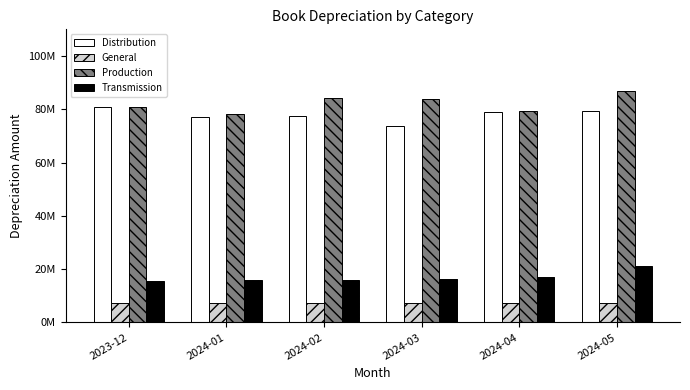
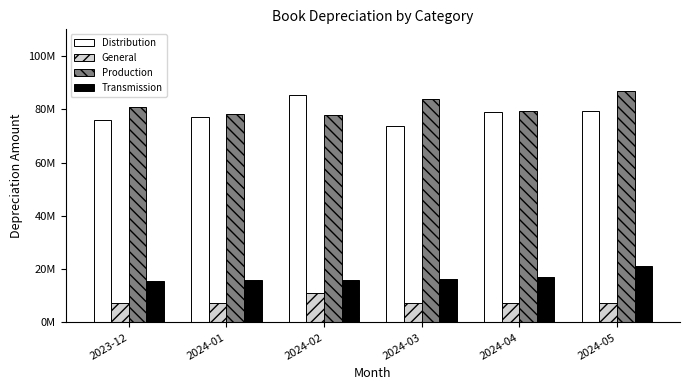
Distribution, 2023-12: 81000000 -> 76000000
Distribution, 2024-02: 78000000 -> 85000000
General, 2024-02: 8000000 -> 11000000
Production, 2024-02: 84000000 -> 78000000
